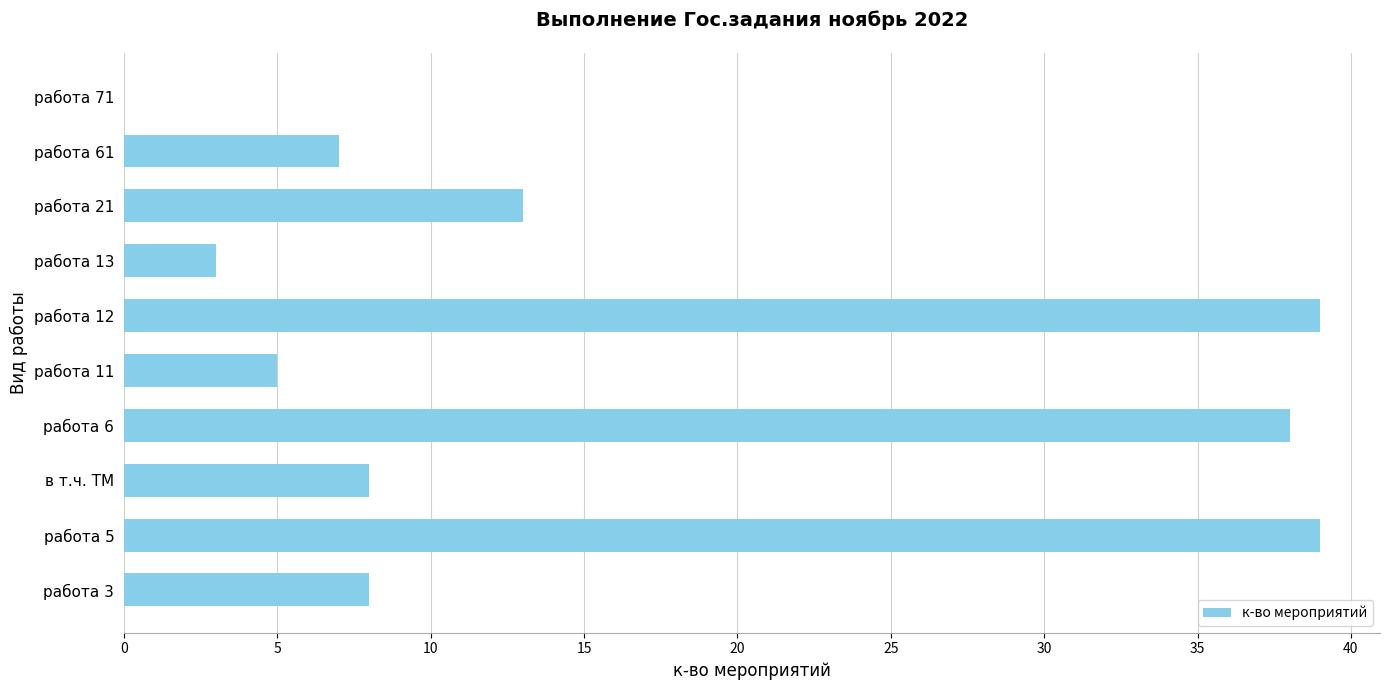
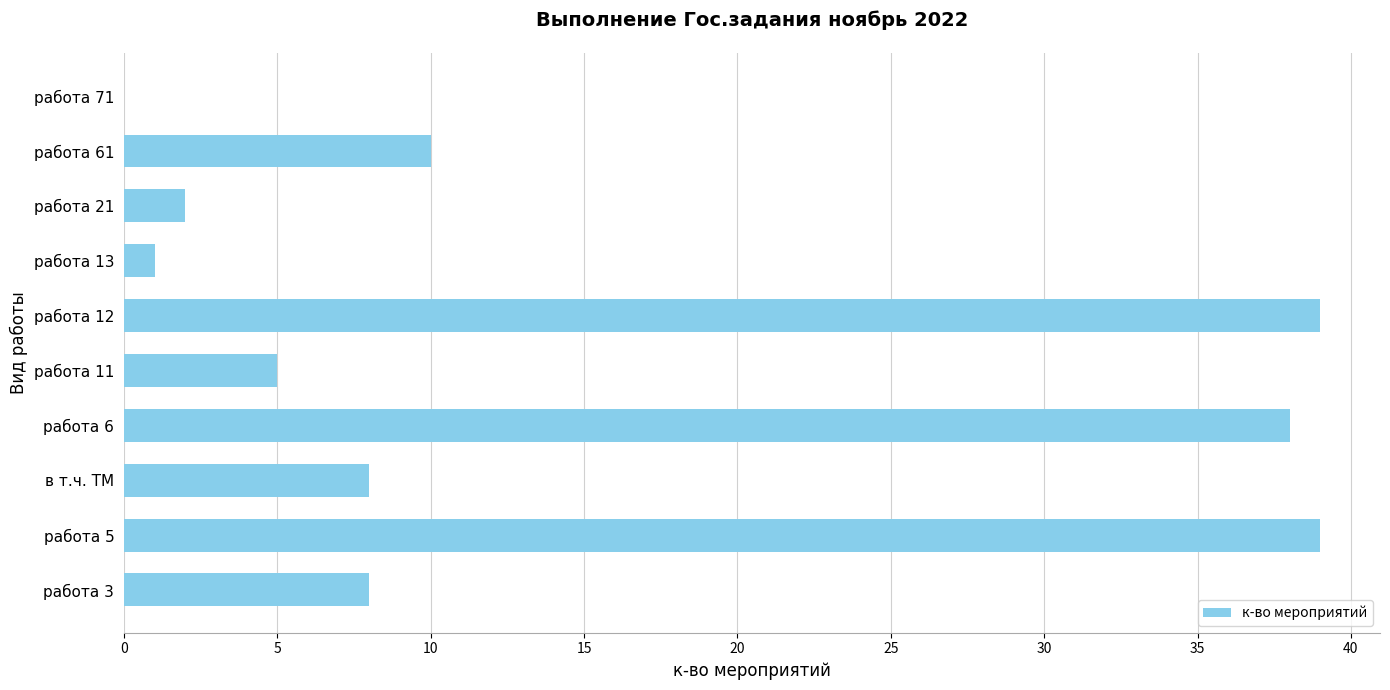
работа 61: 7 -> 10
работа 21: 13 -> 2
работа 13: 3 -> 1
